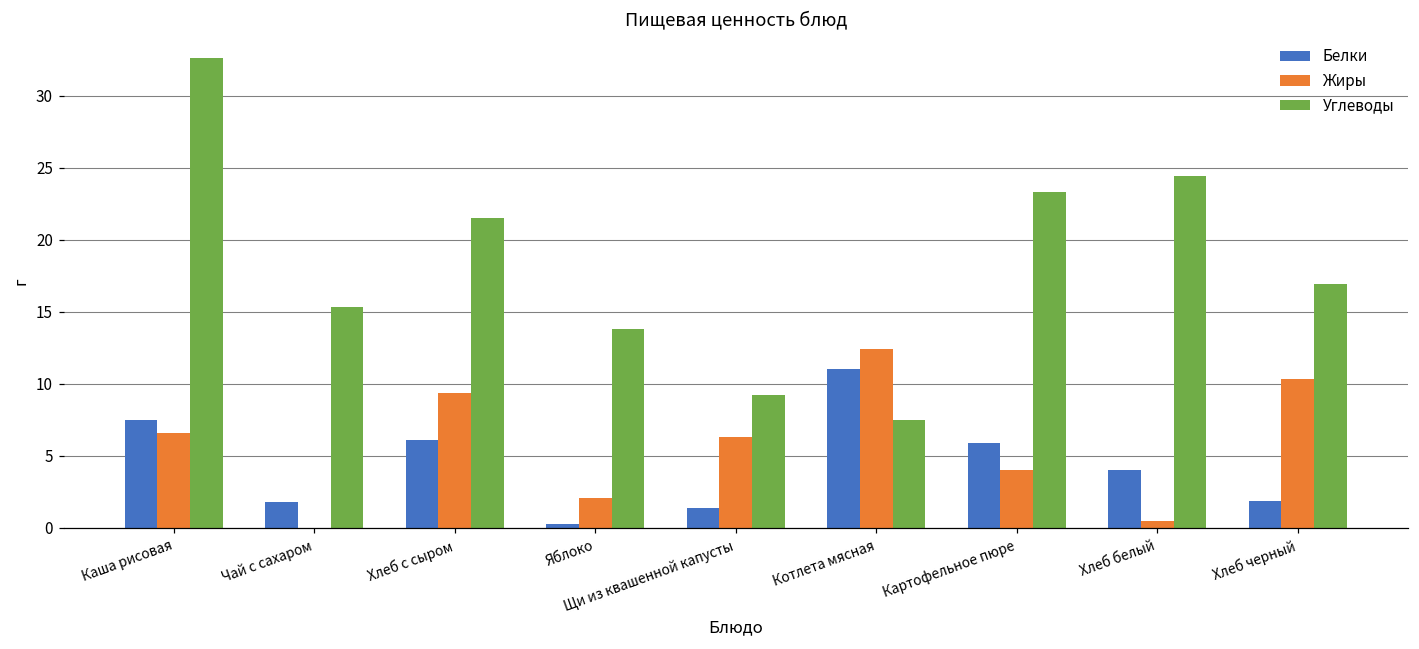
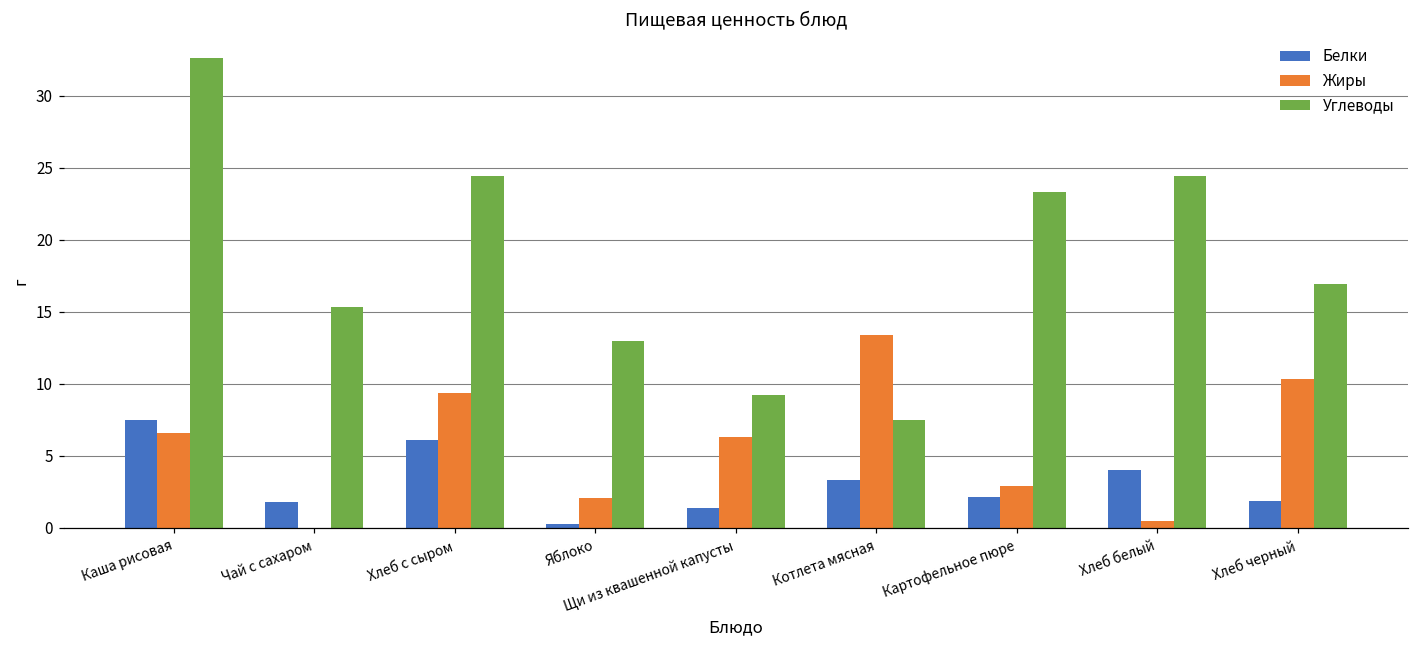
Углеводы, Хлеб с сыром: 21.5 -> 24.4
Углеводы, Яблоко: 13.8 -> 13.0
Белки, Котлета мясная: 11.0 -> 3.4
Жиры, Котлета мясная: 12.5 -> 13.4
Белки, Картофельное пюре: 5.9 -> 2.1
Жиры, Картофельное пюре: 4.0 -> 2.9
